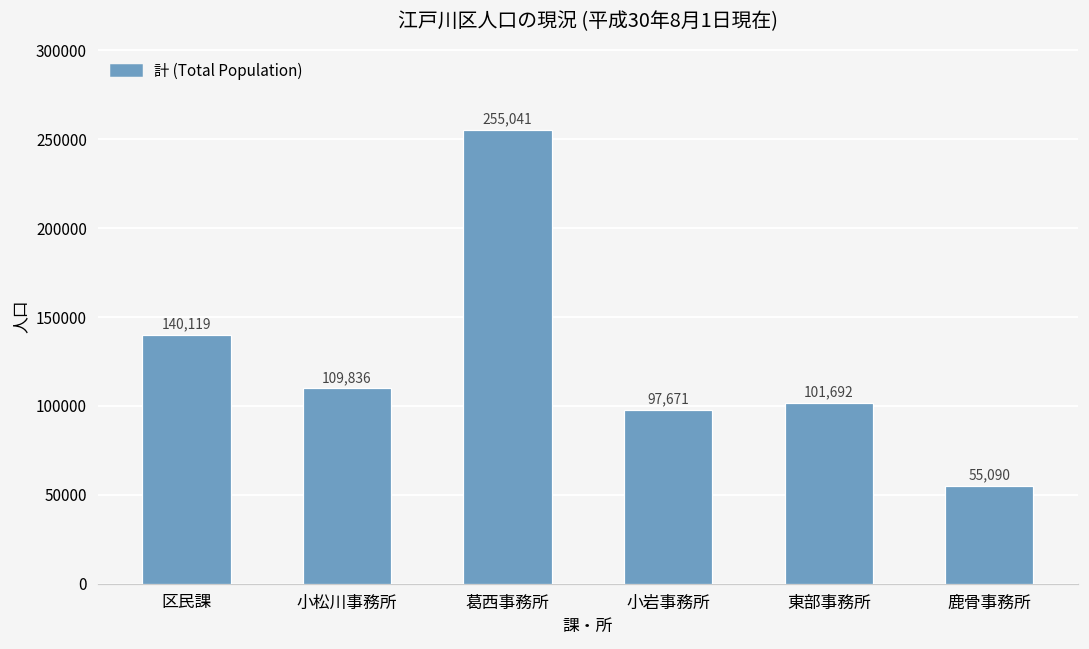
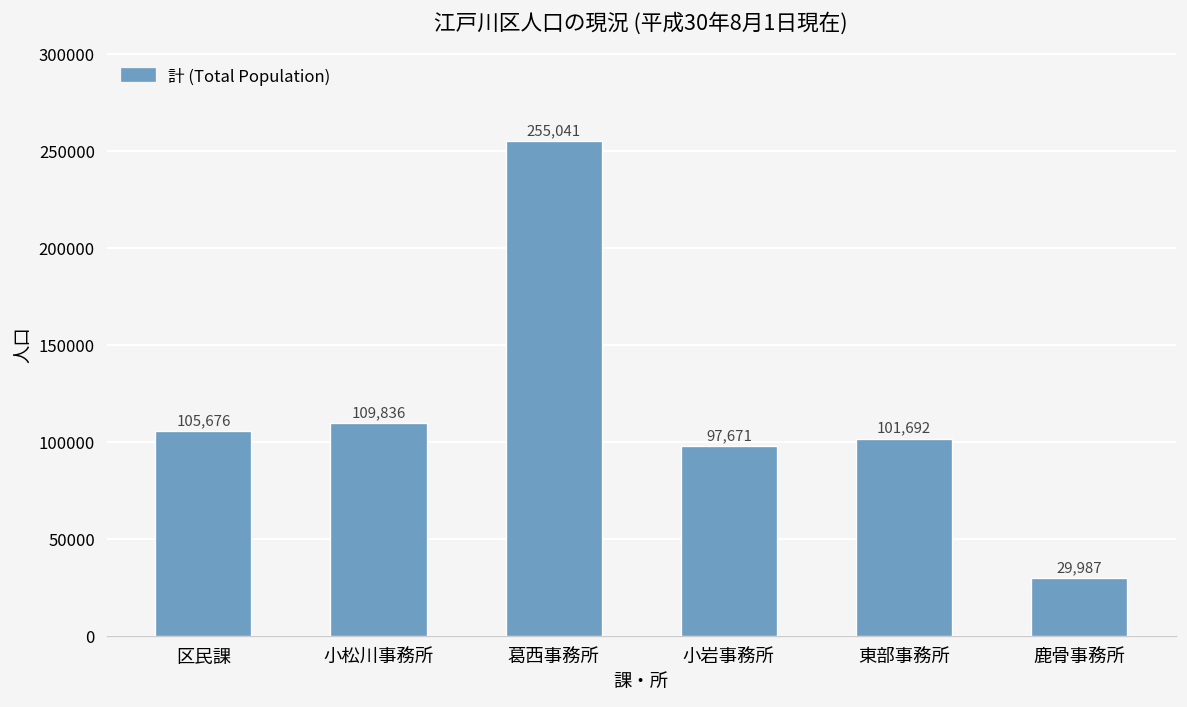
区民課: 140,119 -> 105,676
鹿骨事務所: 55,090 -> 29,987
